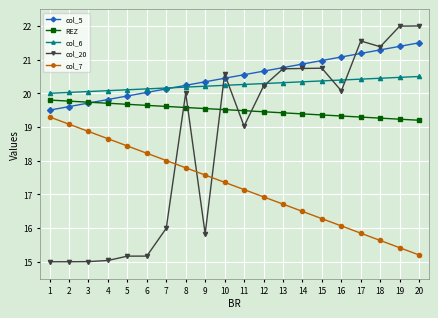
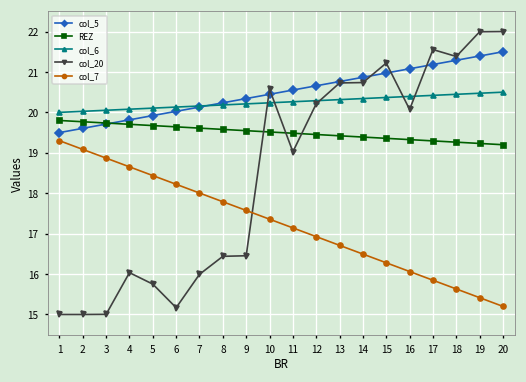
col_20, 4: 15.0 -> 16.0
col_20, 5: 15.2 -> 15.8
col_20, 8: 20.0 -> 16.4
col_20, 9: 15.8 -> 16.5
col_20, 15: 20.7 -> 21.2
